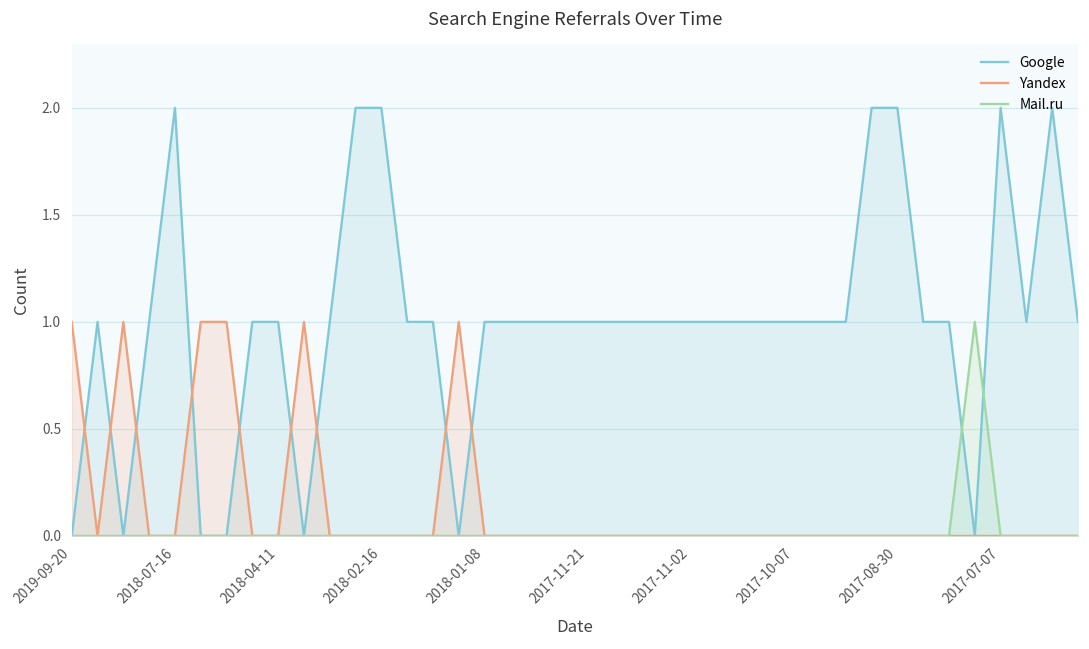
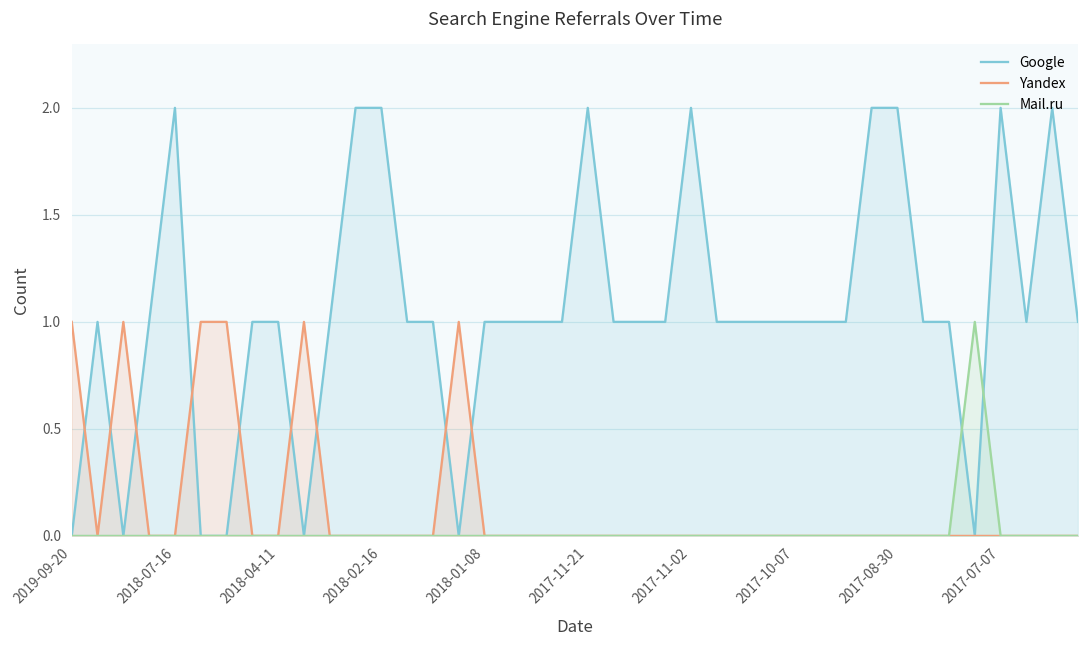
Google, 2017-11-21: 1 -> 2
Google, 2017-11-02: 1 -> 2
